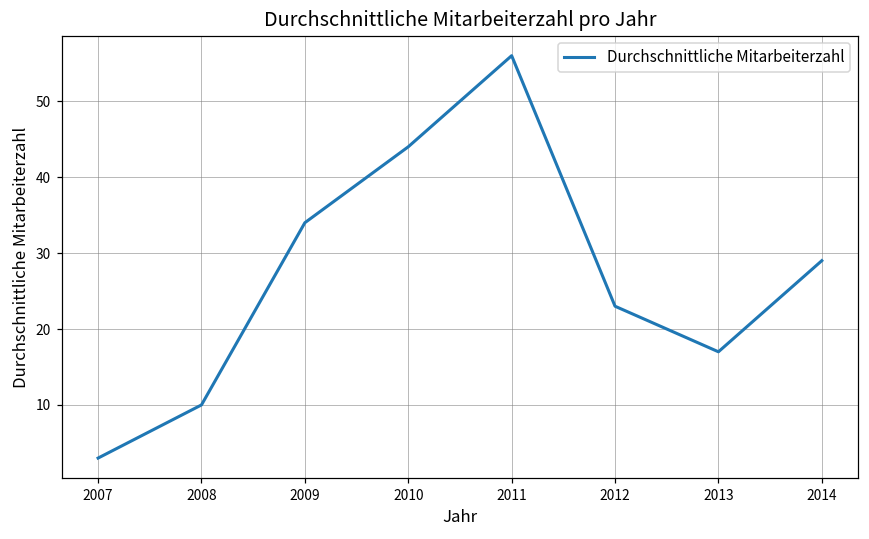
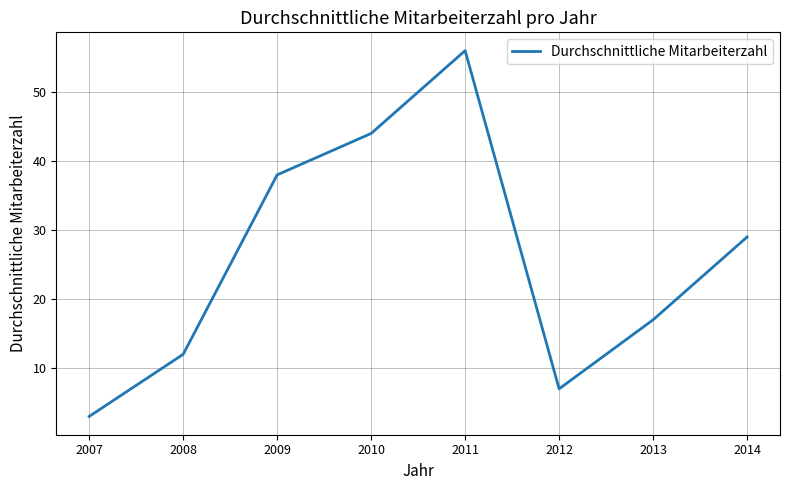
2008: 10 -> 12
2009: 34 -> 38
2012: 23 -> 7
